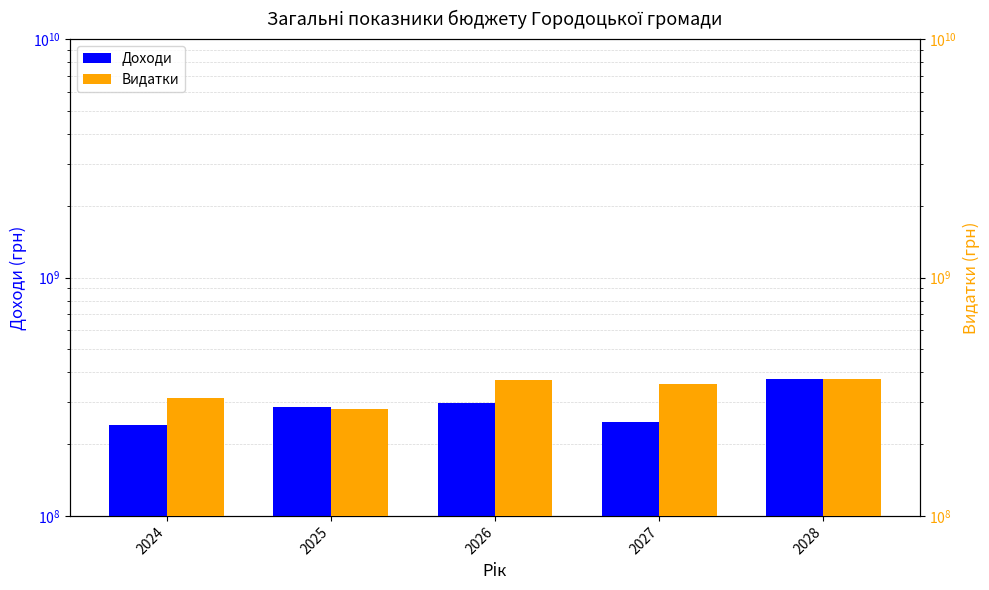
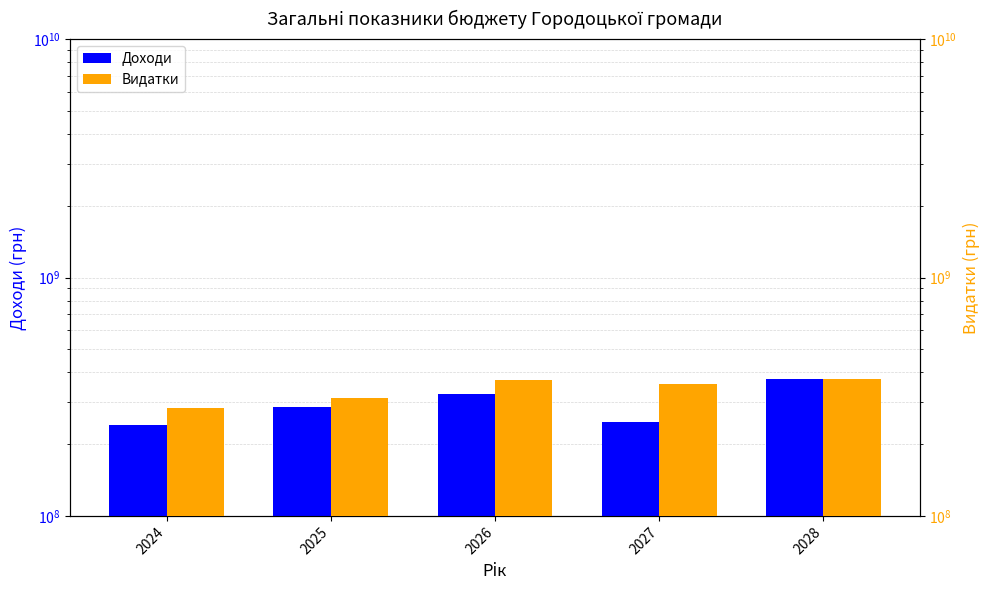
Доходи, 2026: 300000000 -> 320000000
Видатки, 2024: 310000000 -> 280000000
Видатки, 2025: 280000000 -> 310000000
